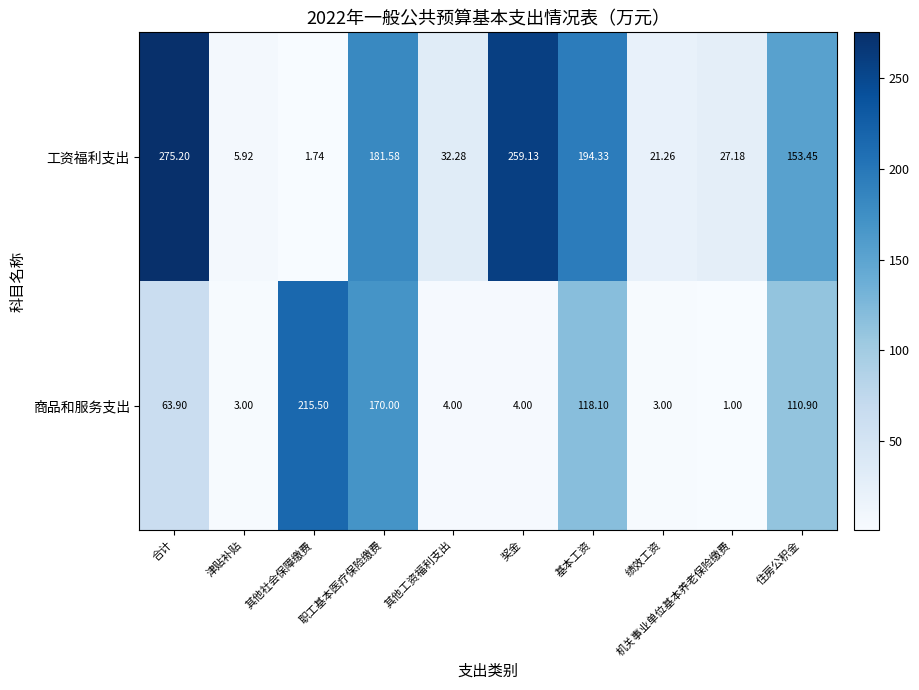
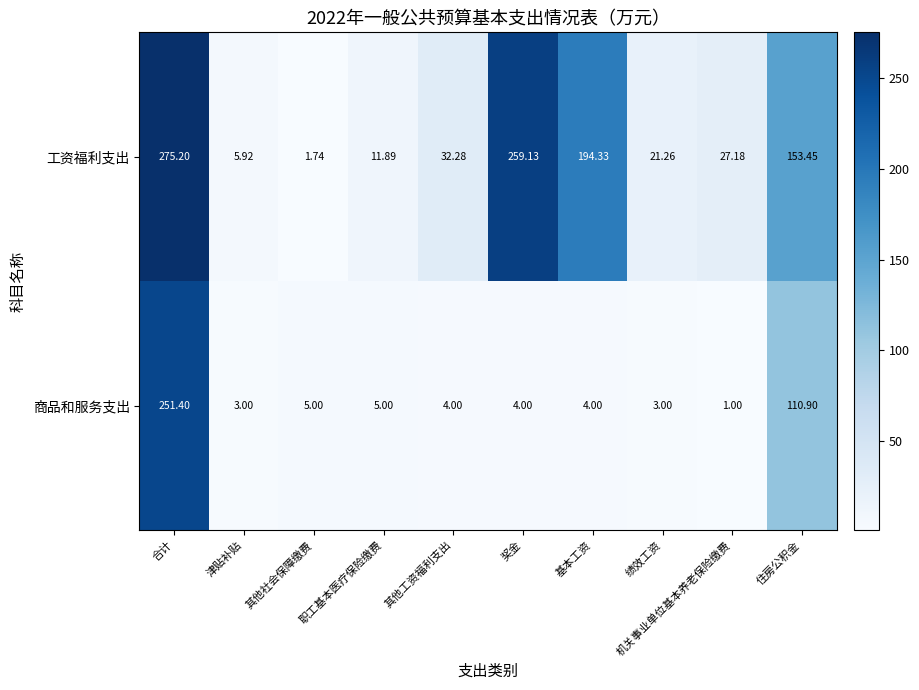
工资福利支出, 职工基本医疗保险缴费: 181.58 -> 11.89
商品和服务支出, 合计: 63.90 -> 251.40
商品和服务支出, 其他社会保障缴费: 215.50 -> 5.00
商品和服务支出, 职工基本医疗保险缴费: 170.00 -> 5.00
商品和服务支出, 基本工资: 118.10 -> 4.00
